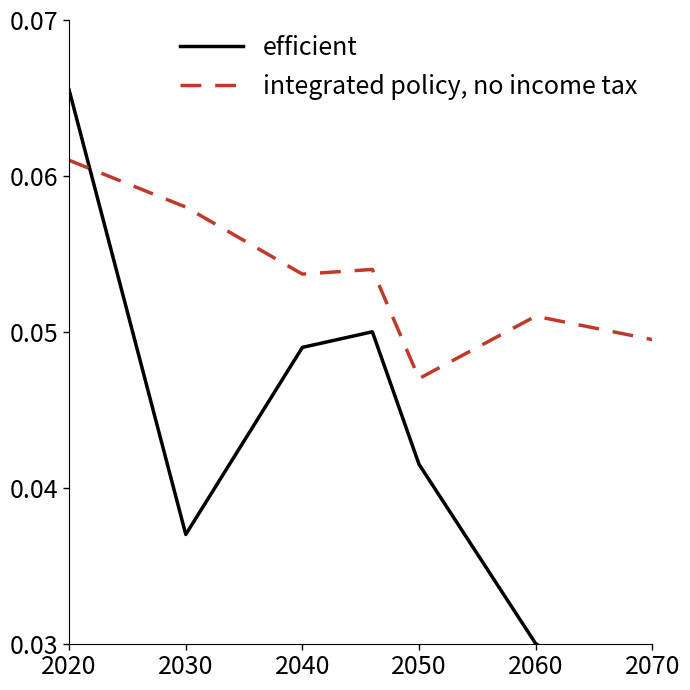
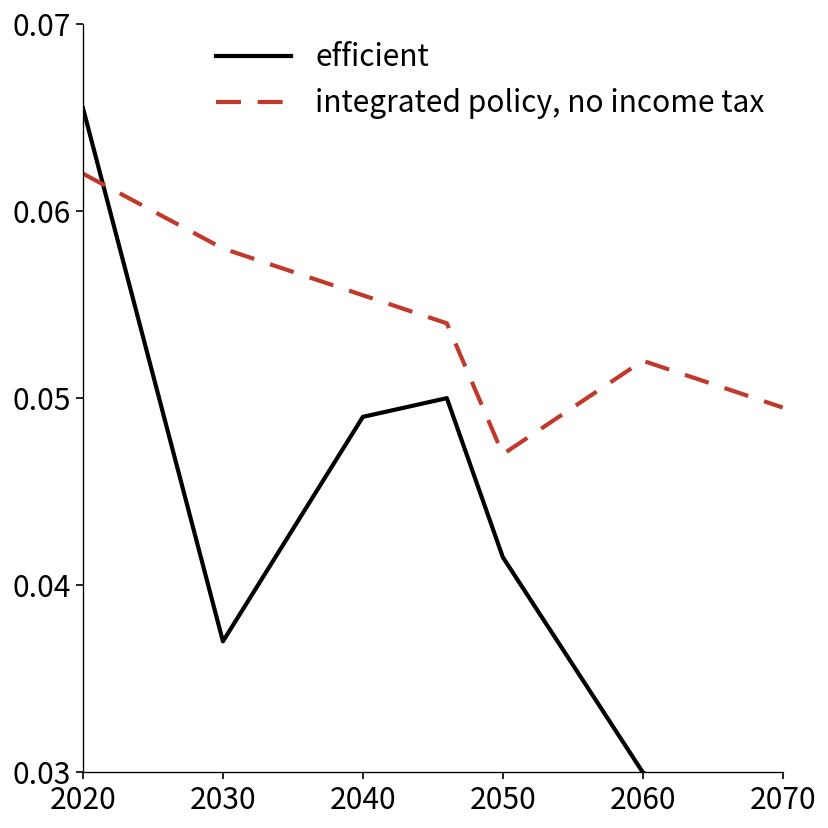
integrated policy, no income tax, 2020: 0.061 -> 0.062
integrated policy, no income tax, 2040: 0.0537 -> 0.0555
integrated policy, no income tax, 2060: 0.051 -> 0.052
